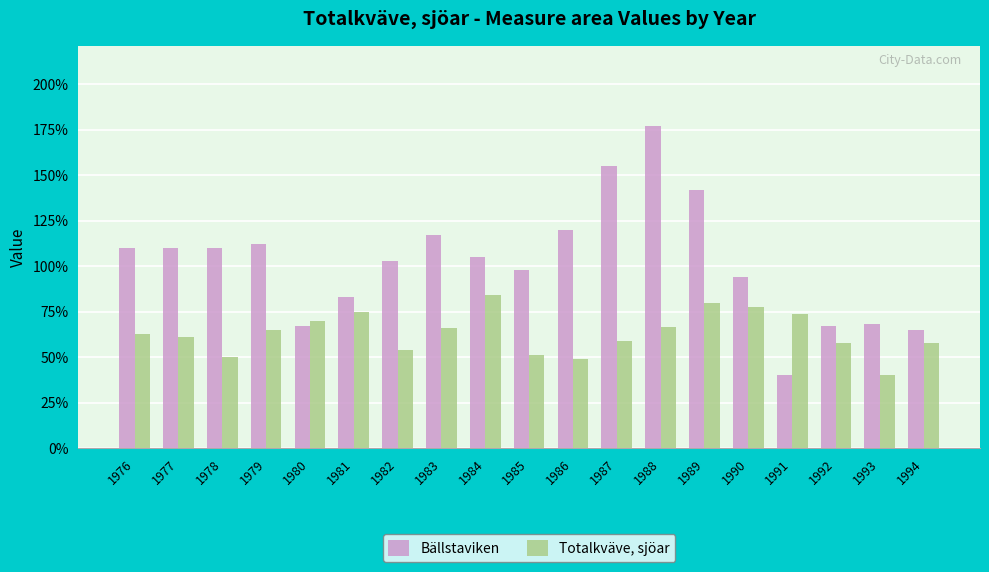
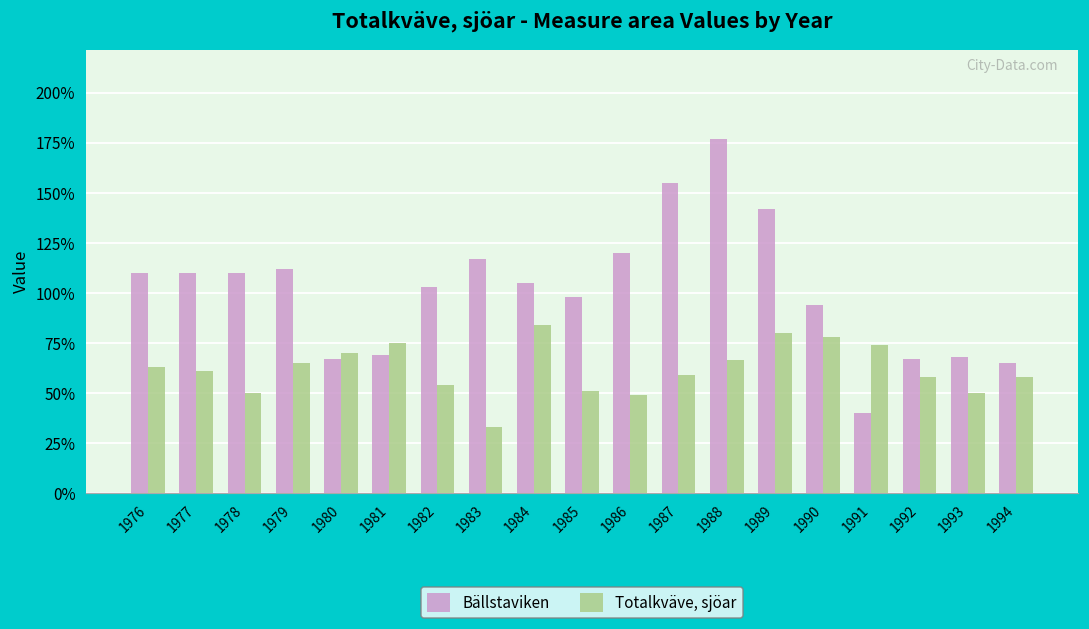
Bällstaviken, 1981: 83% -> 69%
Totalkväve, sjöar, 1983: 66% -> 33%
Totalkväve, sjöar, 1993: 40% -> 50%
